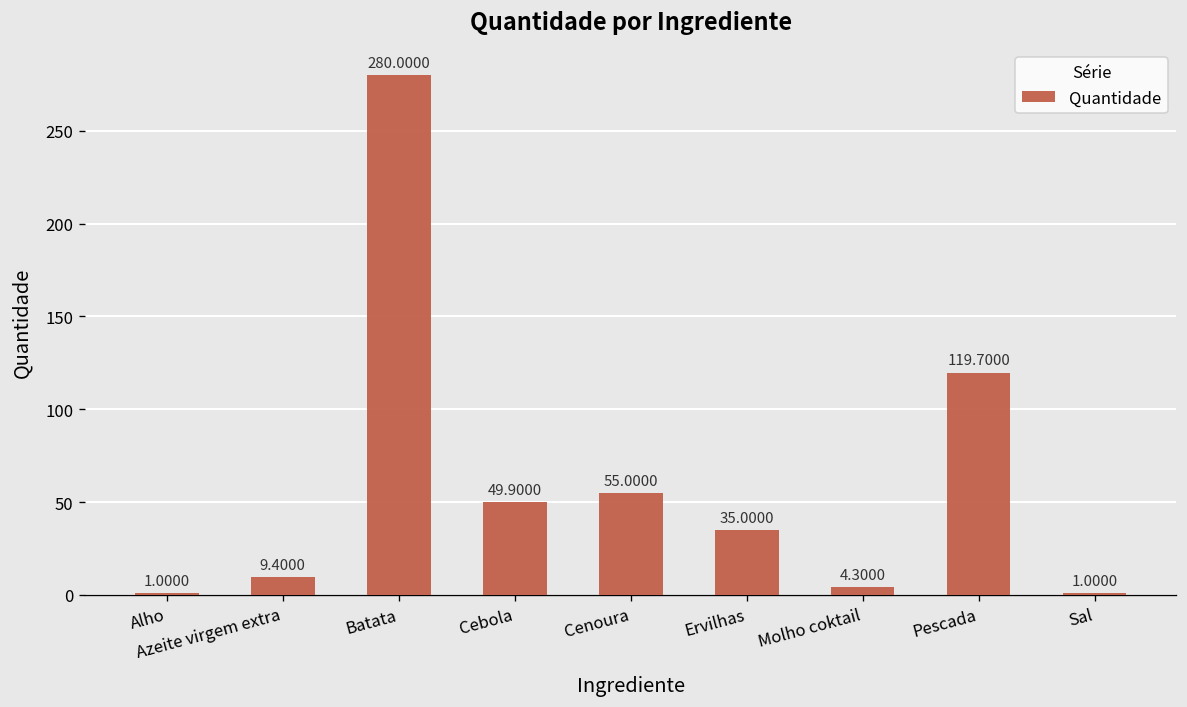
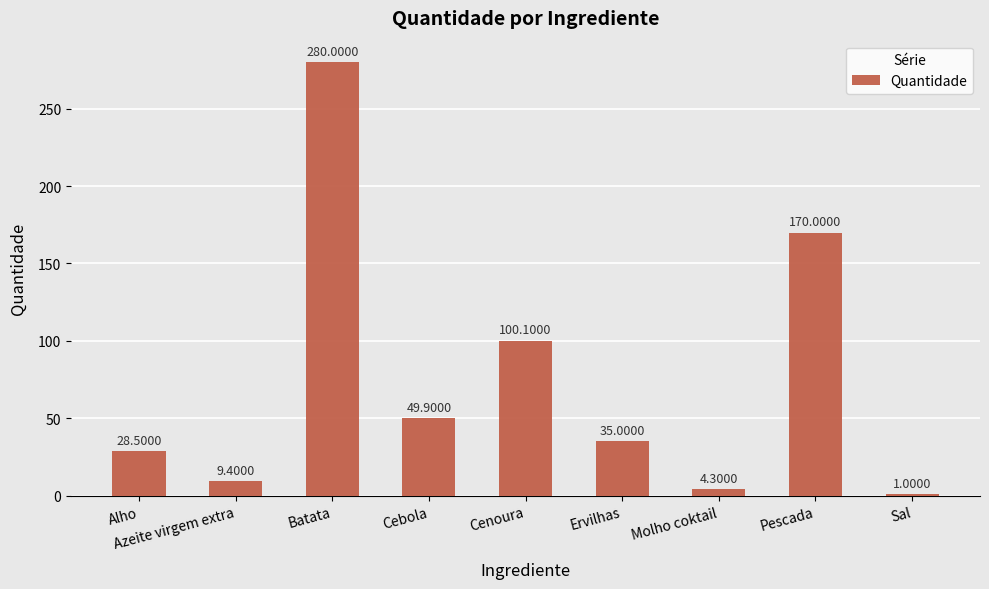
Alho: 1.0000 -> 28.5000
Cenoura: 55.0000 -> 100.1000
Pescada: 119.7000 -> 170.0000
